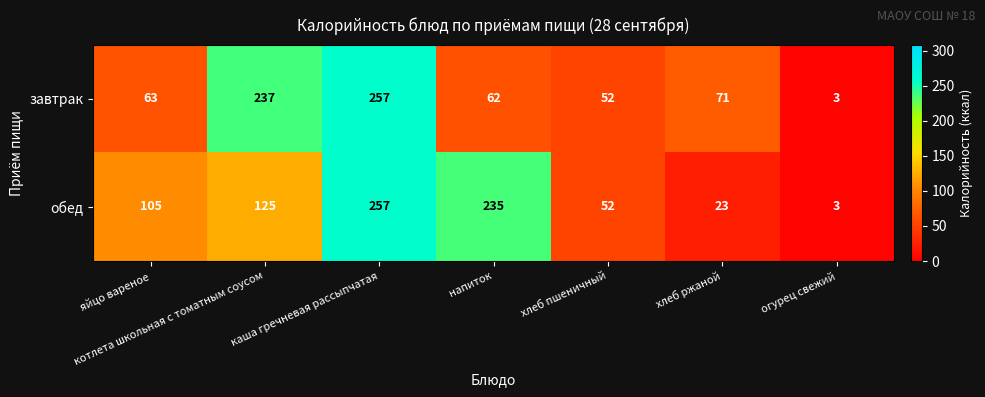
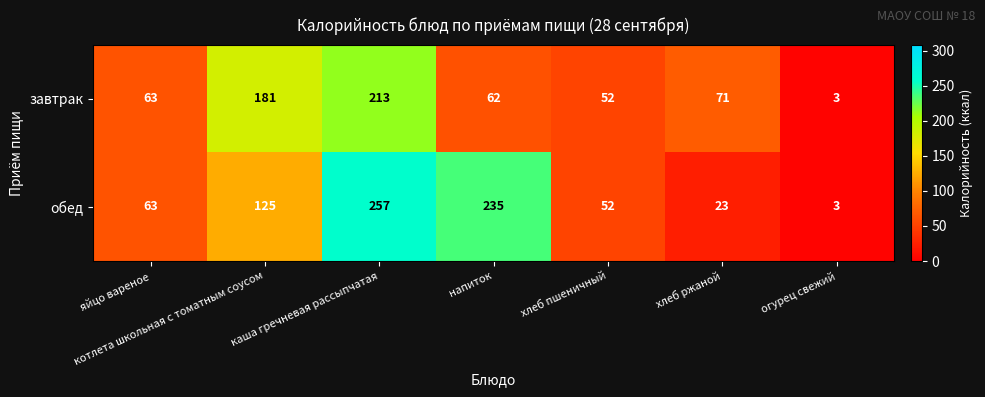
завтрак, котлета школьная с томатным соусом: 237 -> 181
завтрак, каша гречневая рассыпчатая: 257 -> 213
обед, яйцо вареное: 105 -> 63
